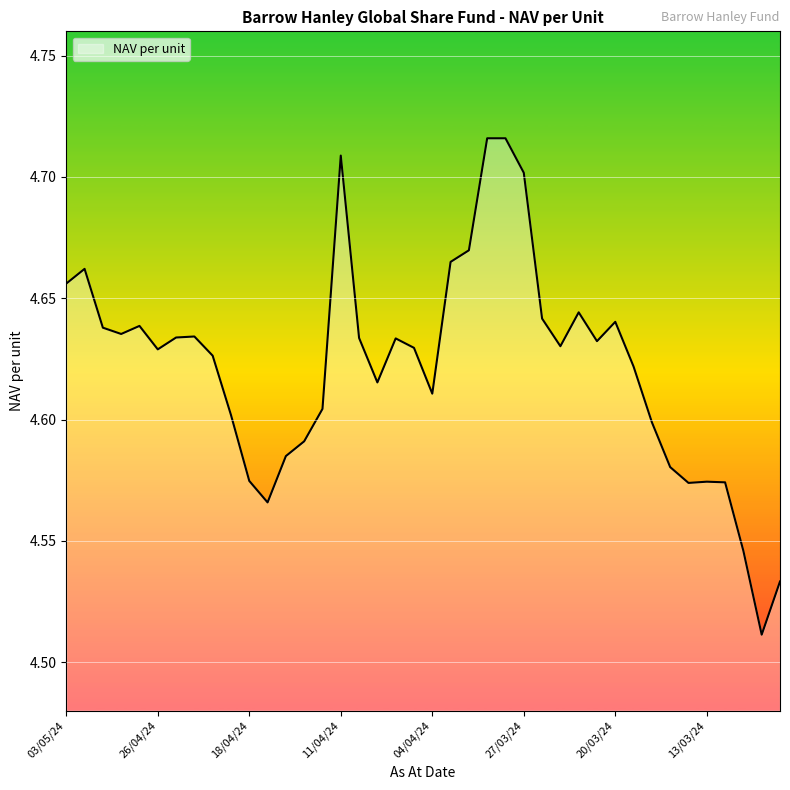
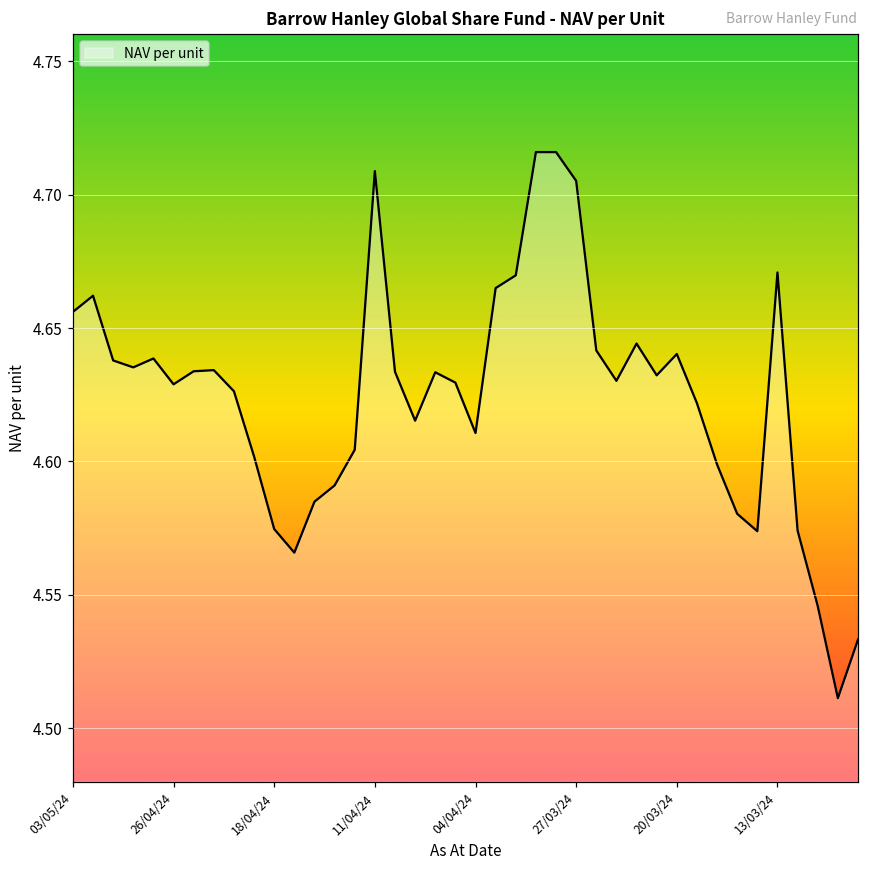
27/03/24: 4.702 -> 4.705
13/03/24: 4.574 -> 4.671
